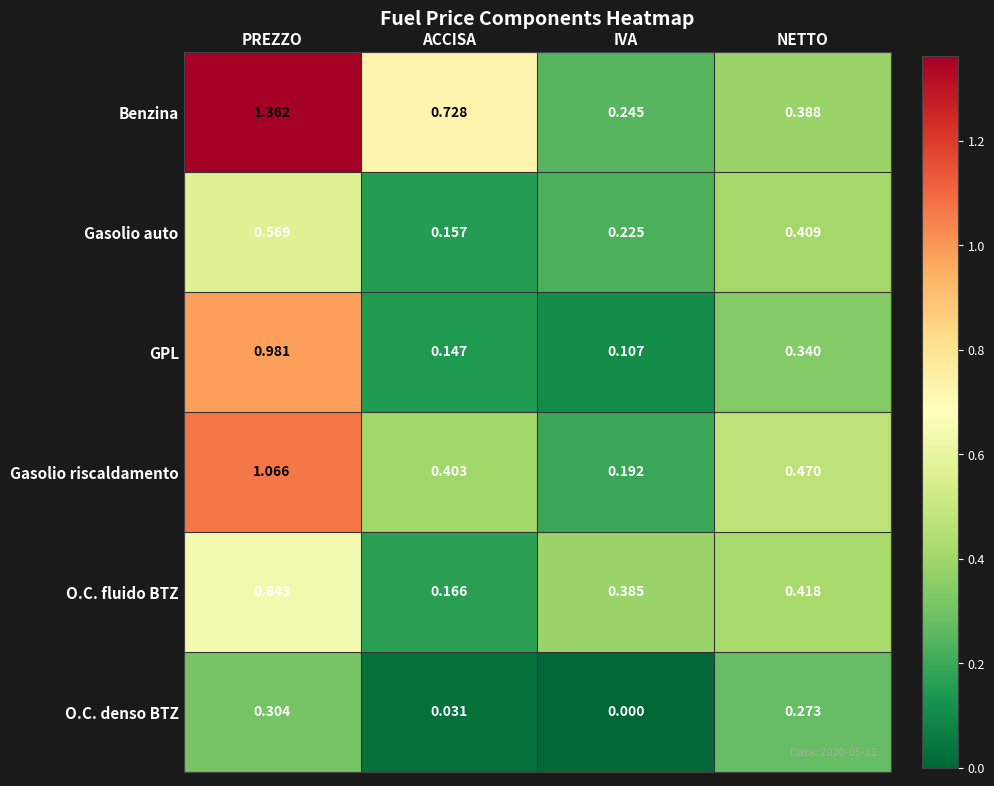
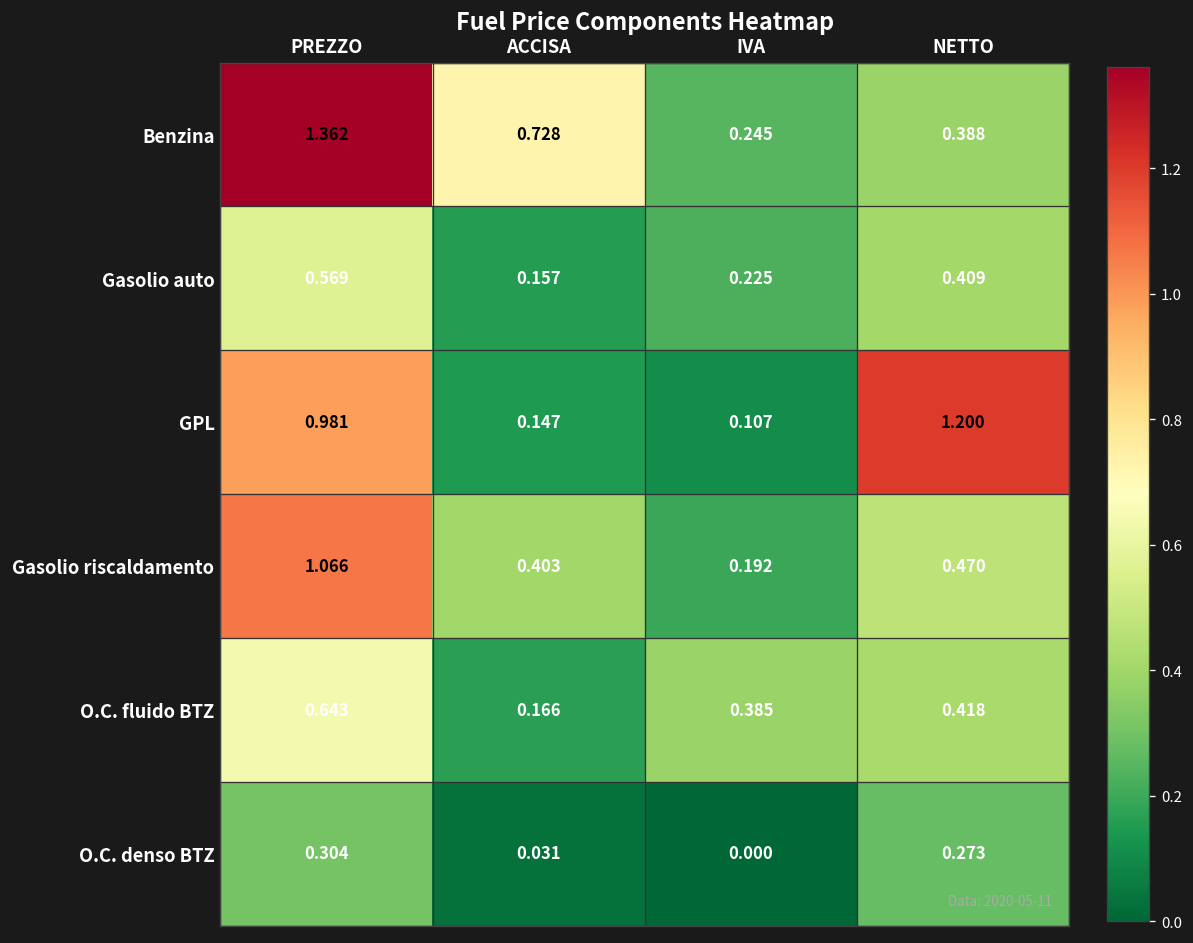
GPL, NETTO: 0.340 -> 1.200
